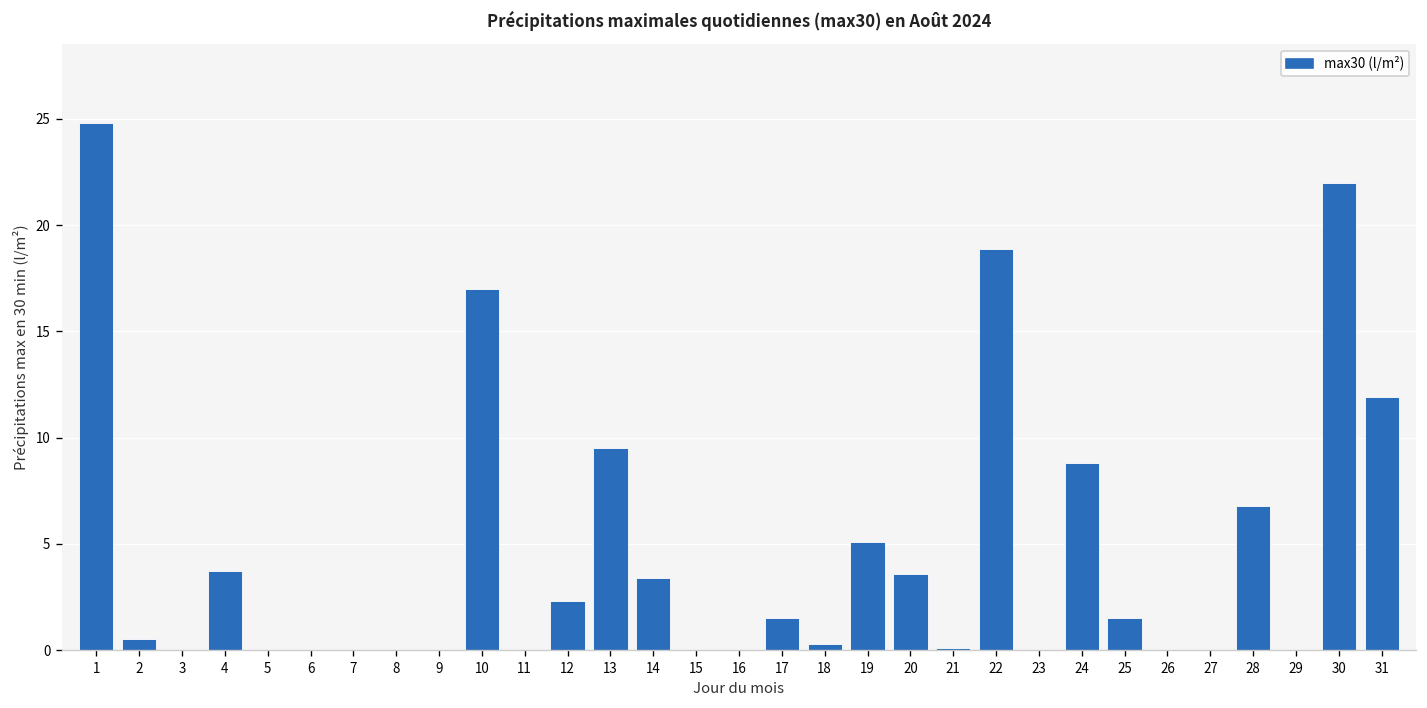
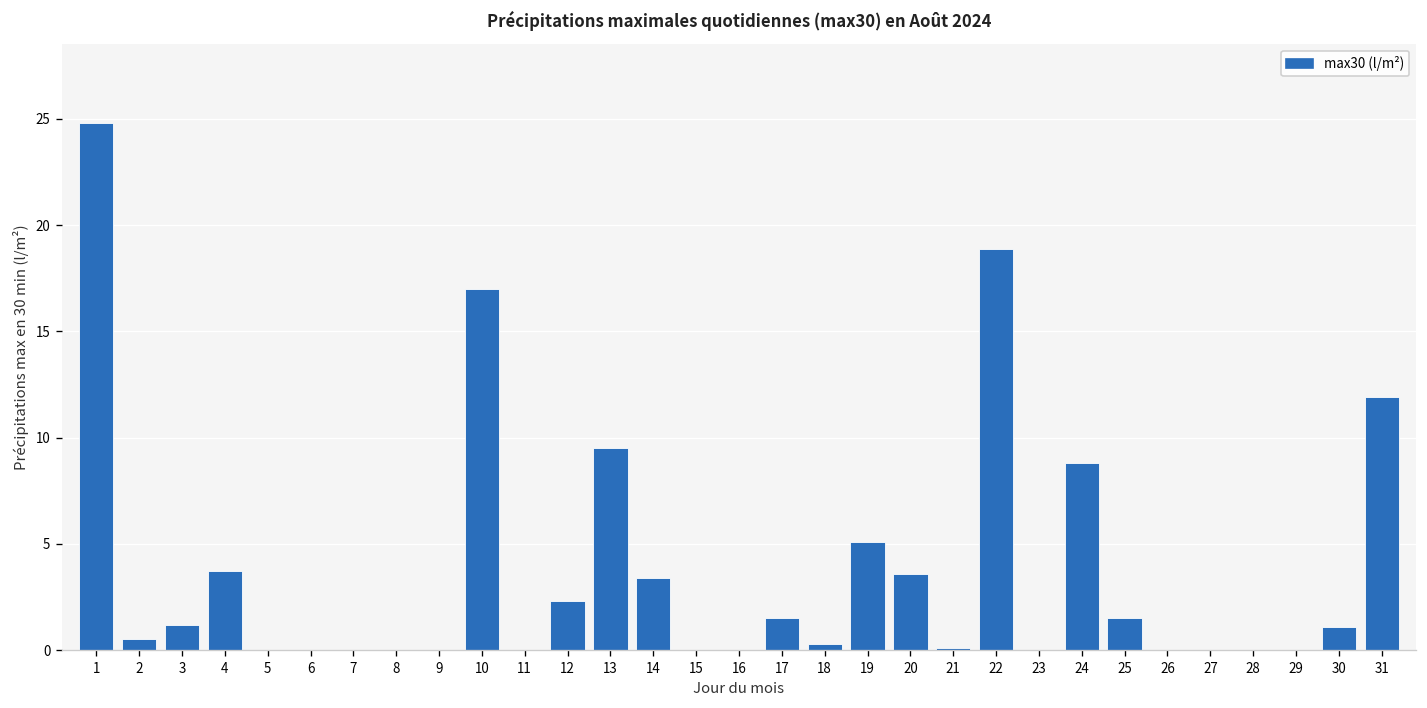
3: 0.0 -> 1.2
28: 6.8 -> 0.0
30: 22.0 -> 1.1
